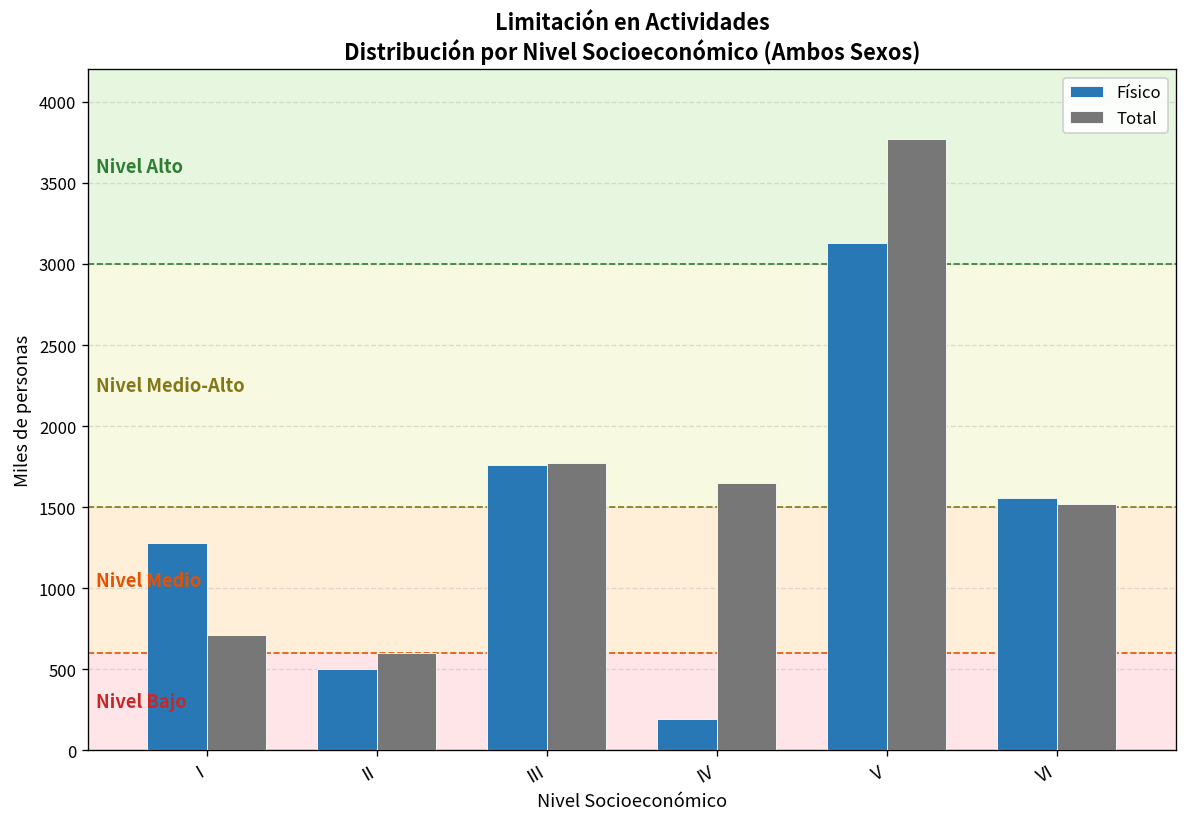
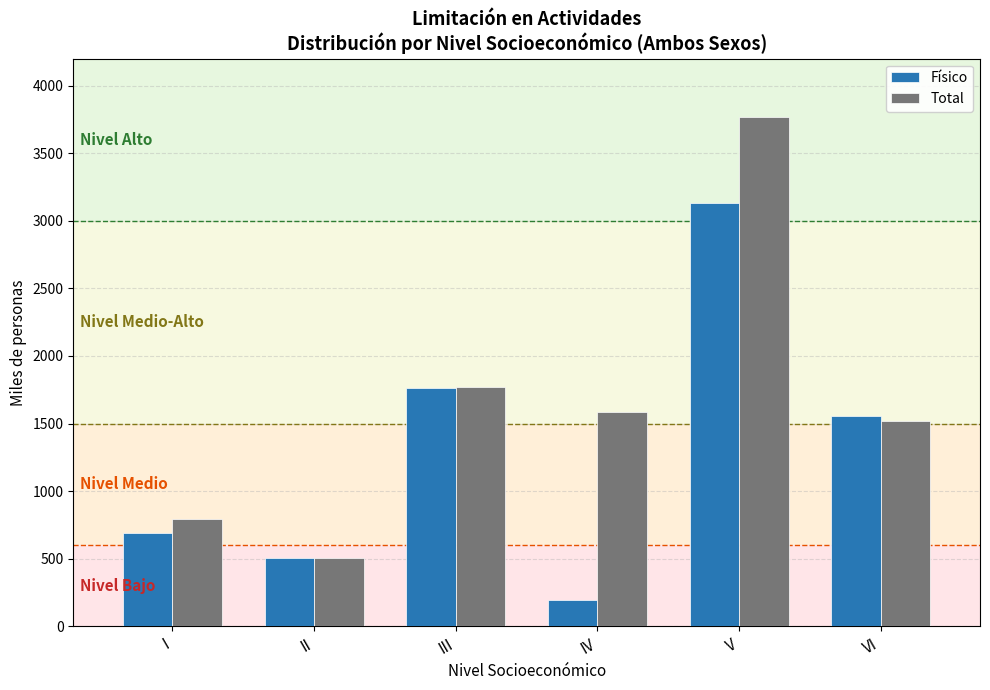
Físico, I: 1280 -> 690
Total, I: 710 -> 790
Total, II: 600 -> 510
Total, IV: 1650 -> 1580
